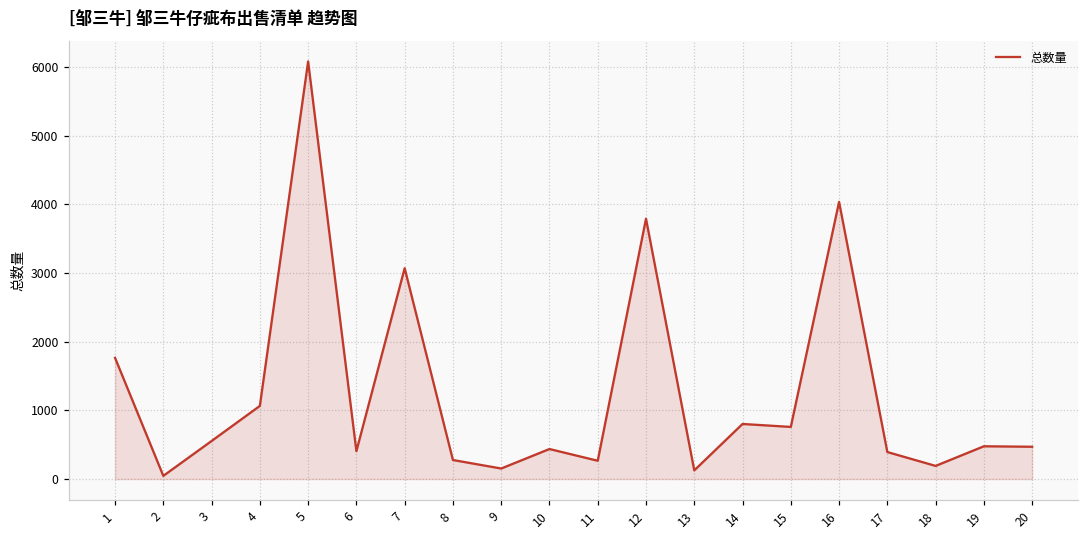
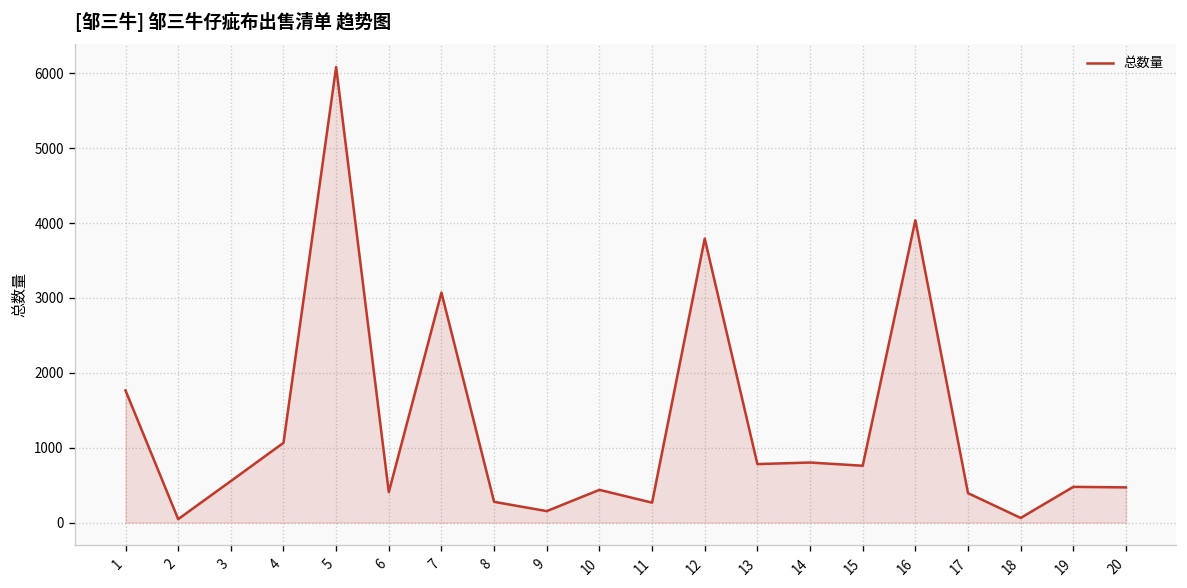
13: 100 -> 800
18: 200 -> 100
